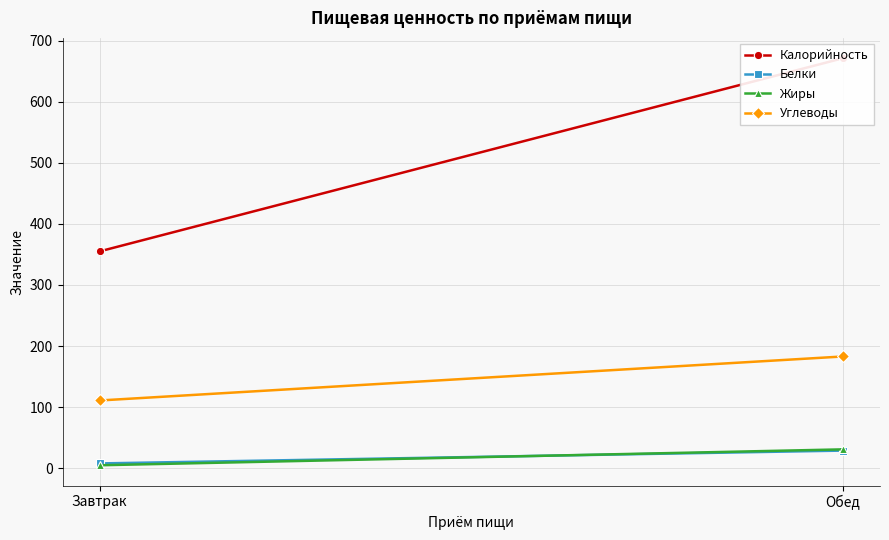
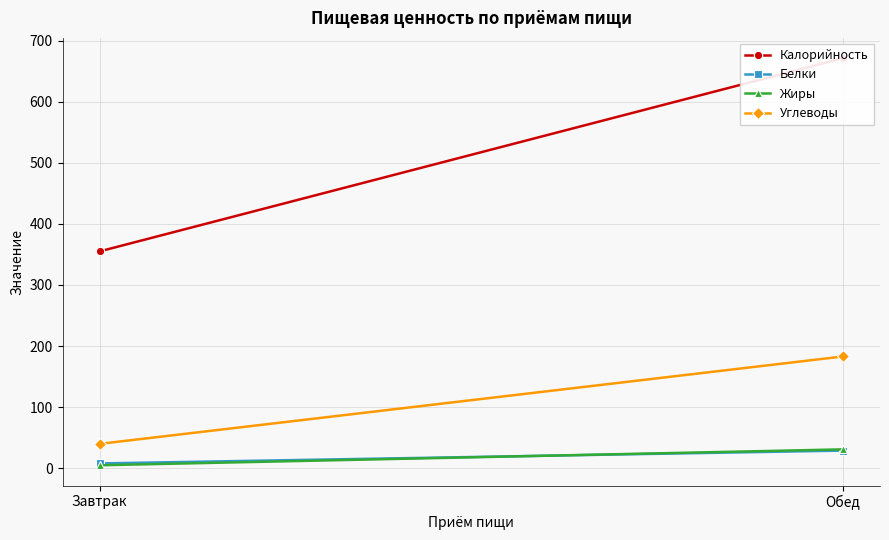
Углеводы, Завтрак: 110 -> 40
